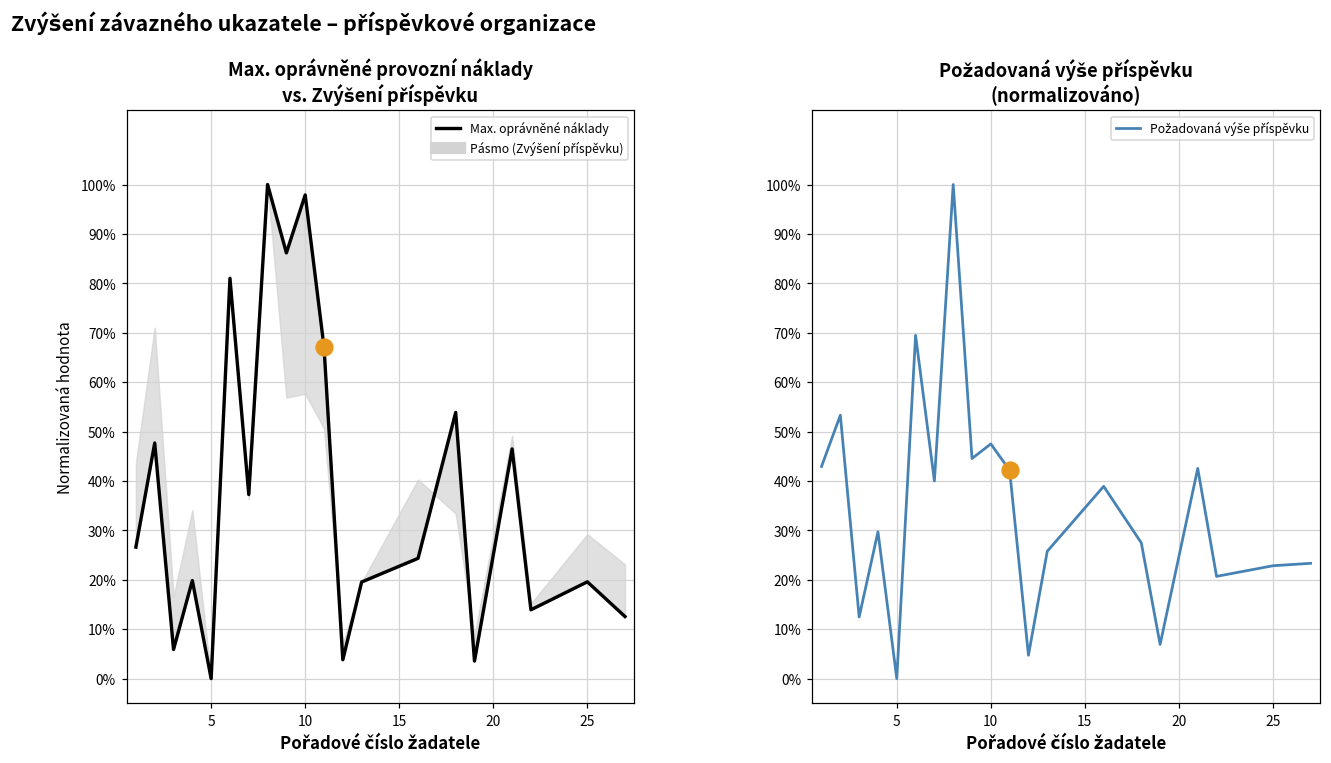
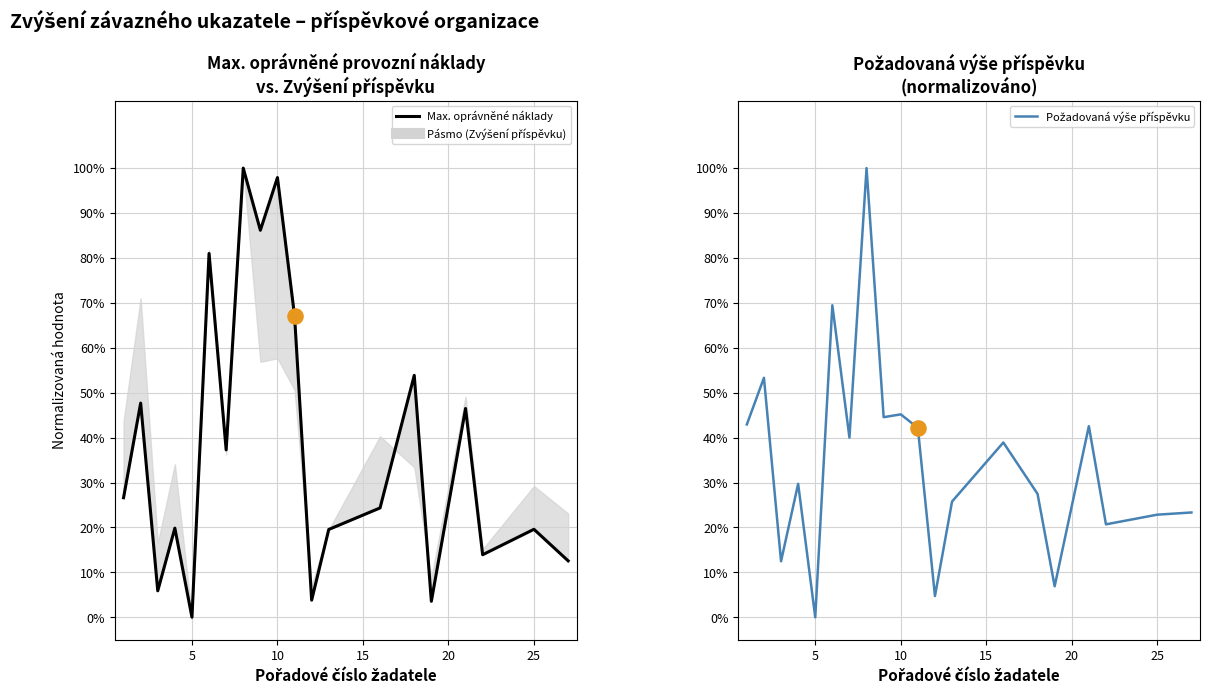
Požadovaná výše příspěvku (normalizováno), Požadovaná výše příspěvku, 10: 47% -> 45%
